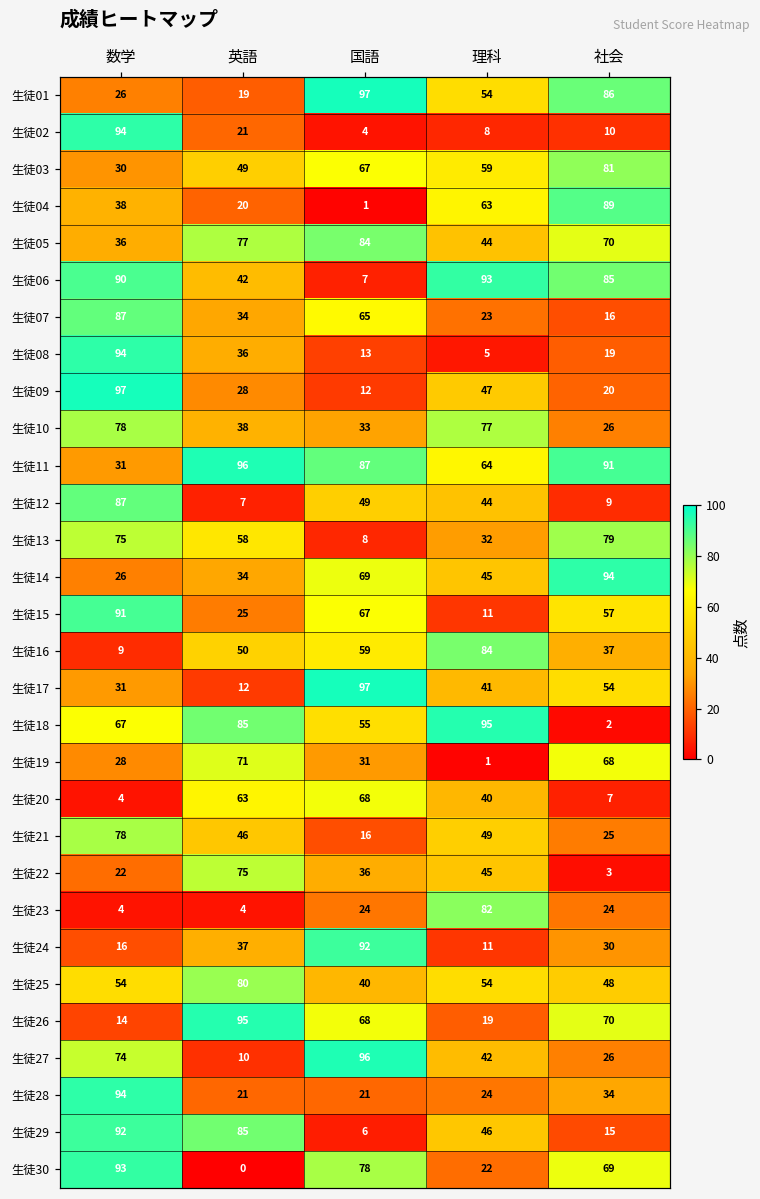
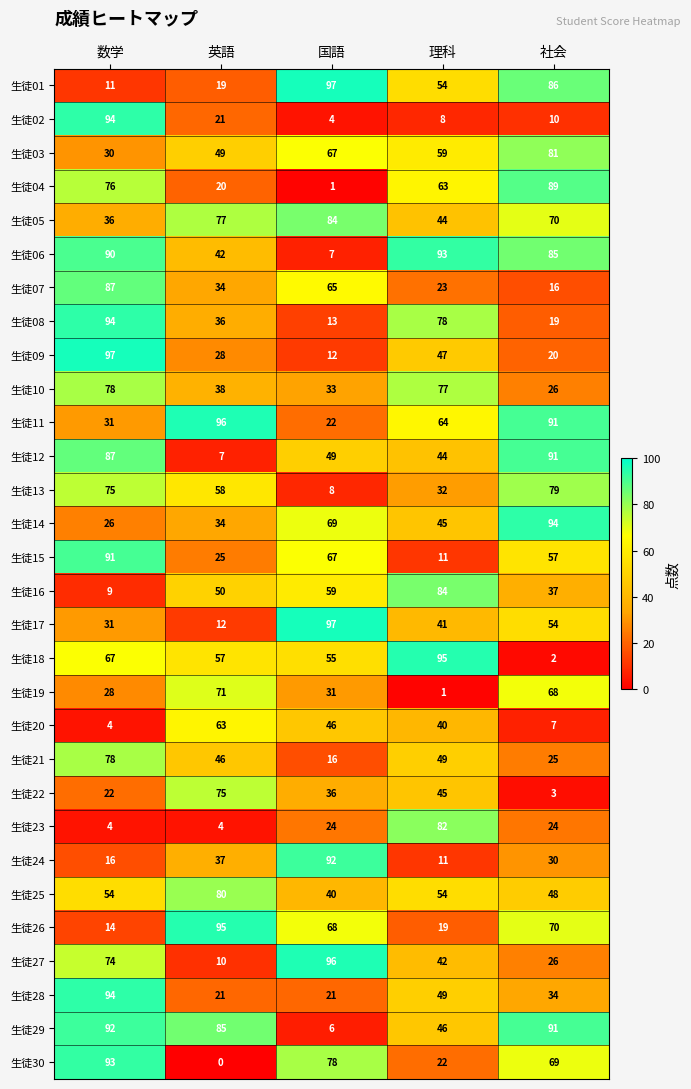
生徒01, 数学: 26 -> 11
生徒04, 数学: 38 -> 76
生徒08, 理科: 5 -> 78
生徒11, 国語: 87 -> 22
生徒12, 社会: 9 -> 91
生徒18, 英語: 85 -> 57
生徒20, 国語: 68 -> 46
生徒28, 理科: 24 -> 49
生徒29, 社会: 15 -> 91
